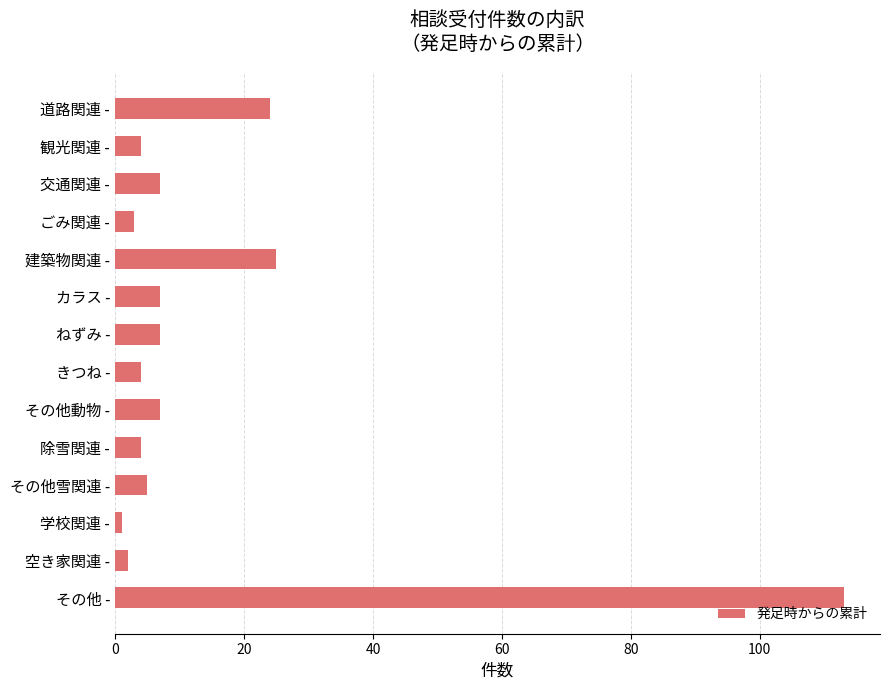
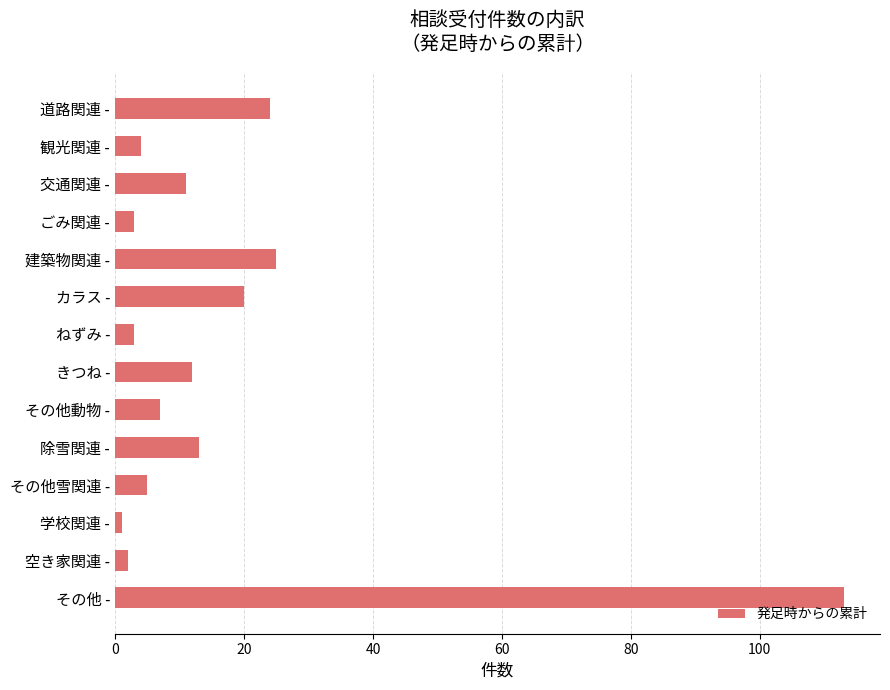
交通関連 -: 7 -> 11
カラス -: 7 -> 20
ねずみ -: 7 -> 3
きつね -: 4 -> 12
除雪関連 -: 4 -> 13
